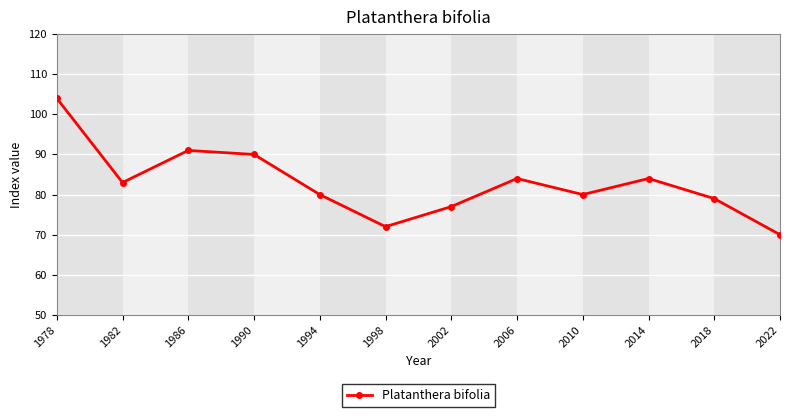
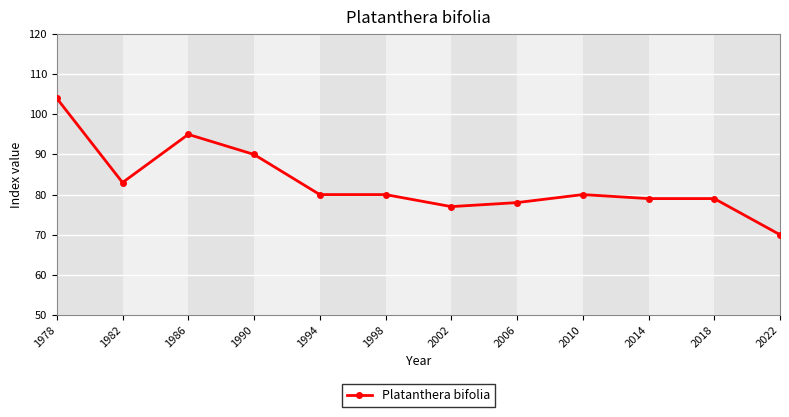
1986: 91 -> 95
1998: 72 -> 80
2006: 84 -> 78
2014: 84 -> 79
